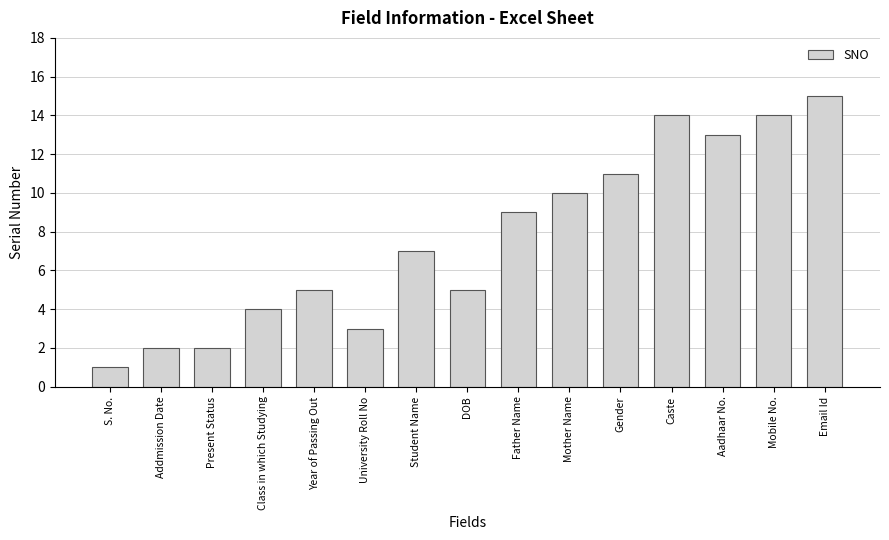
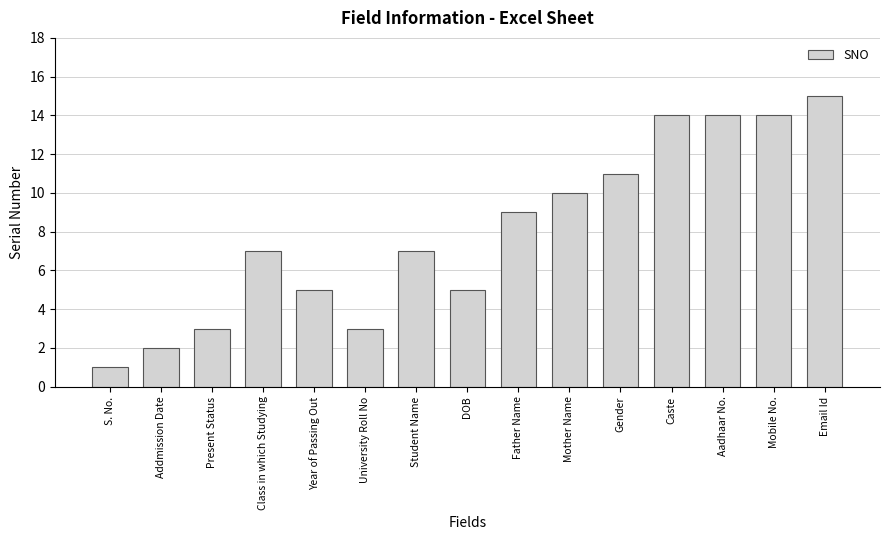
Present Status: 2 -> 3
Class in which Studying: 4 -> 7
Aadhaar No.: 13 -> 14
